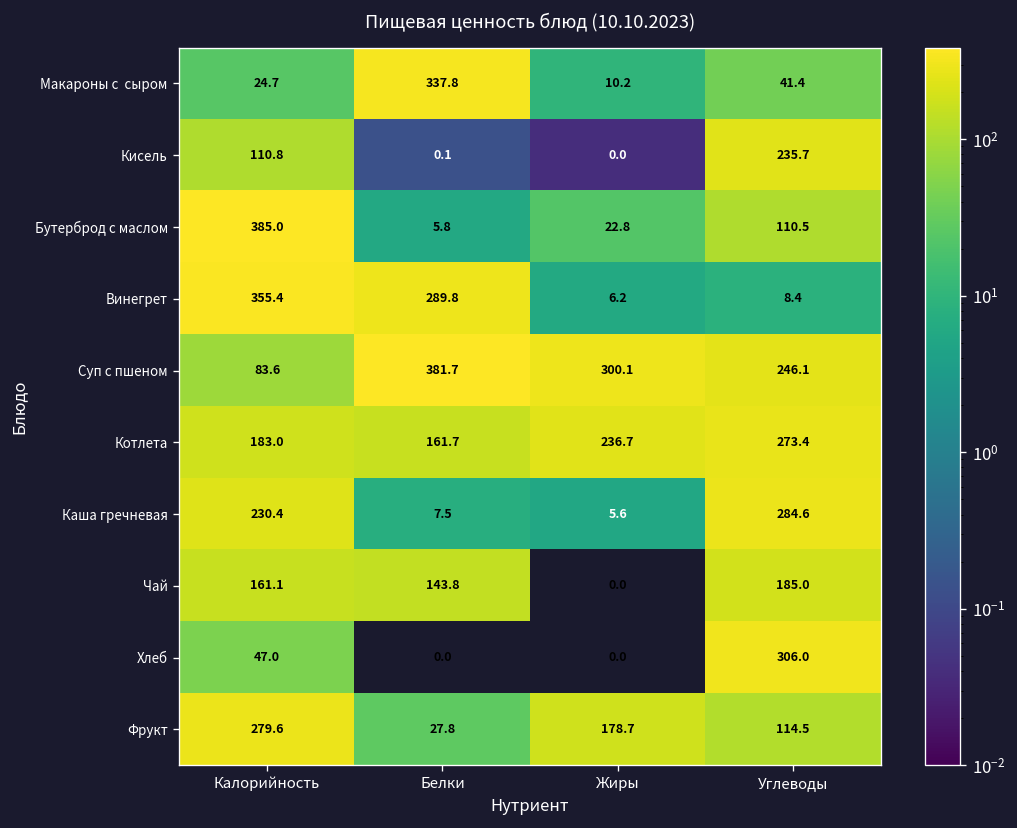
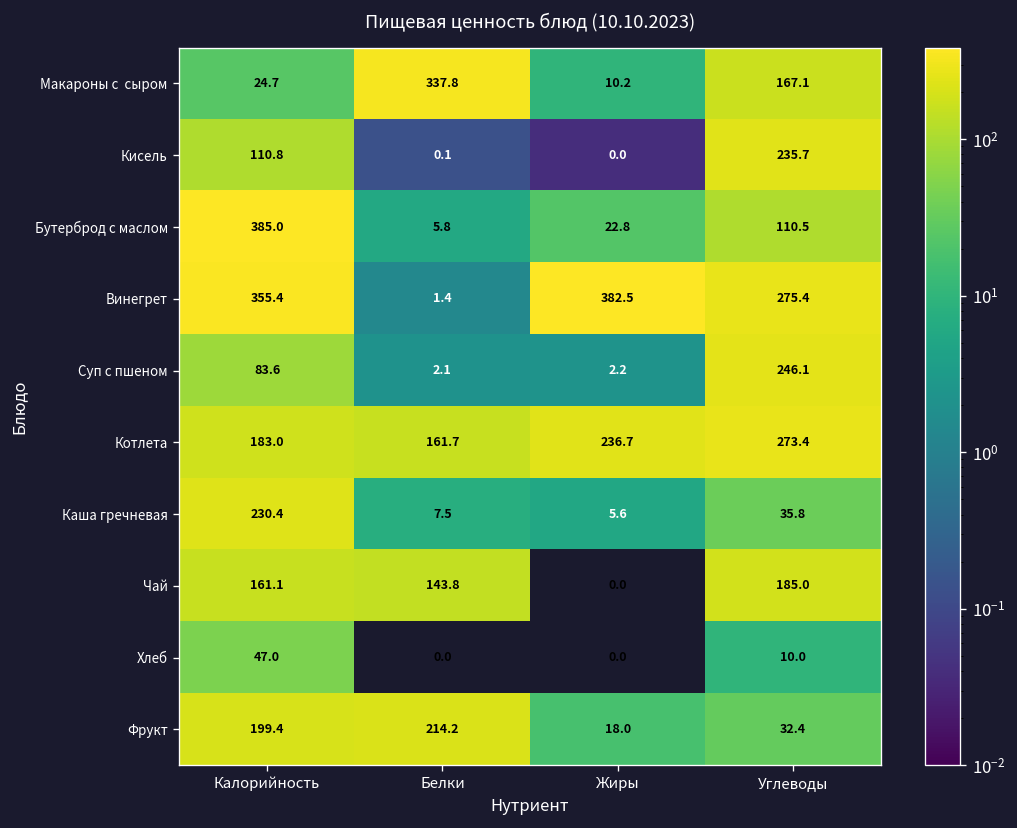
Макароны с сыром, Углеводы: 41.4 -> 167.1
Винегрет, Белки: 289.8 -> 1.4
Винегрет, Жиры: 6.2 -> 382.5
Винегрет, Углеводы: 8.4 -> 275.4
Суп с пшеном, Белки: 381.7 -> 2.1
Суп с пшеном, Жиры: 300.1 -> 2.2
Каша гречневая, Углеводы: 284.6 -> 35.8
Хлеб, Углеводы: 306.0 -> 10.0
Фрукт, Калорийность: 279.6 -> 199.4
Фрукт, Белки: 27.8 -> 214.2
Фрукт, Жиры: 178.7 -> 18.0
Фрукт, Углеводы: 114.5 -> 32.4
